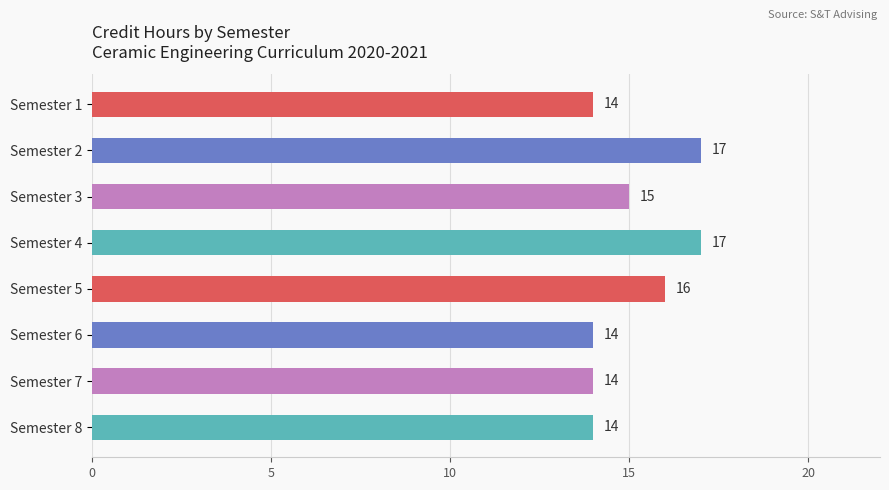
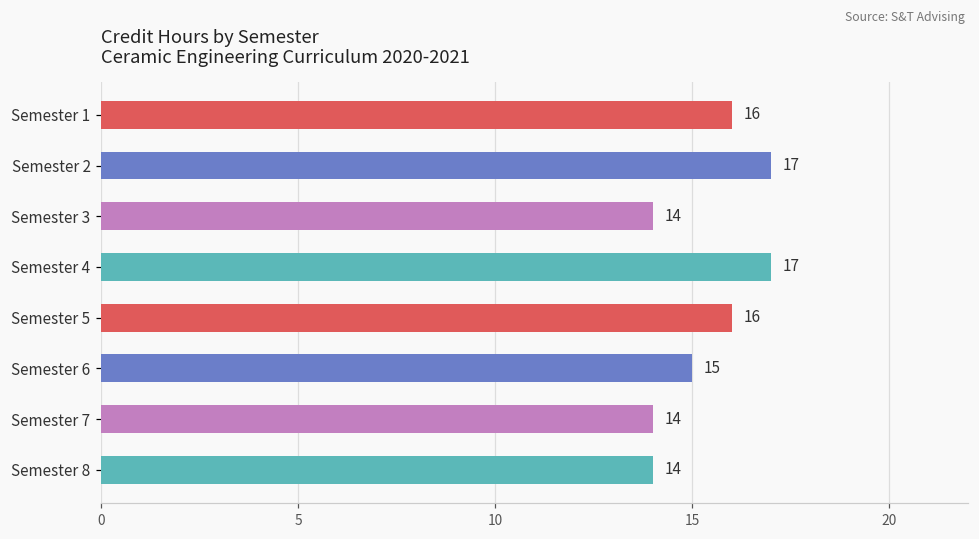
Semester 1: 14 -> 16
Semester 3: 15 -> 14
Semester 6: 14 -> 15
